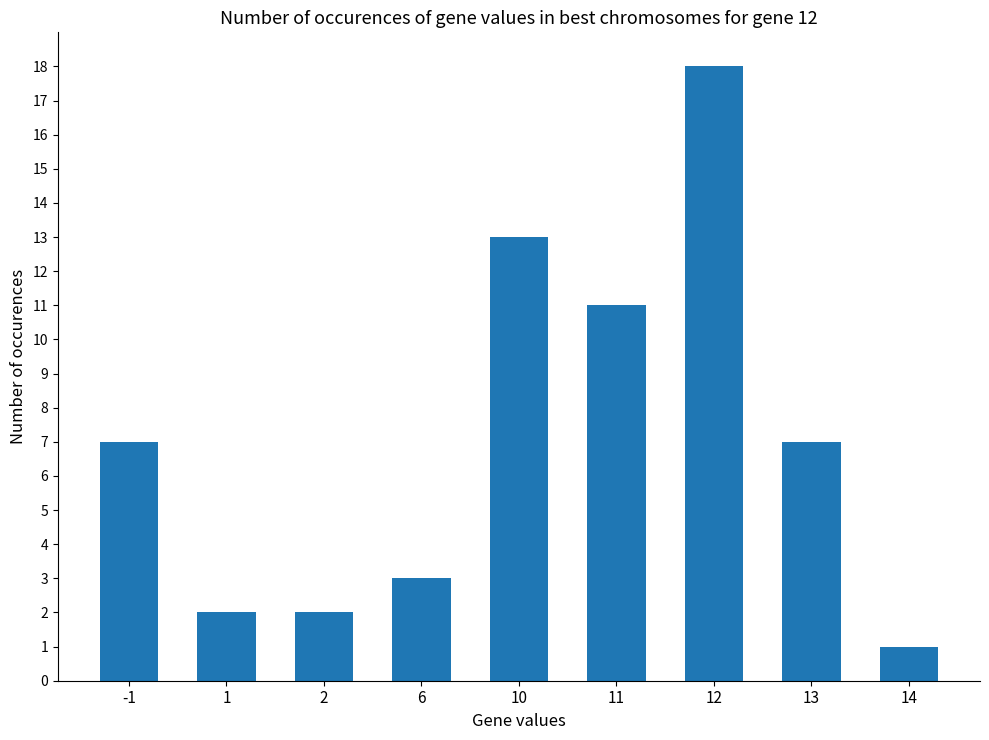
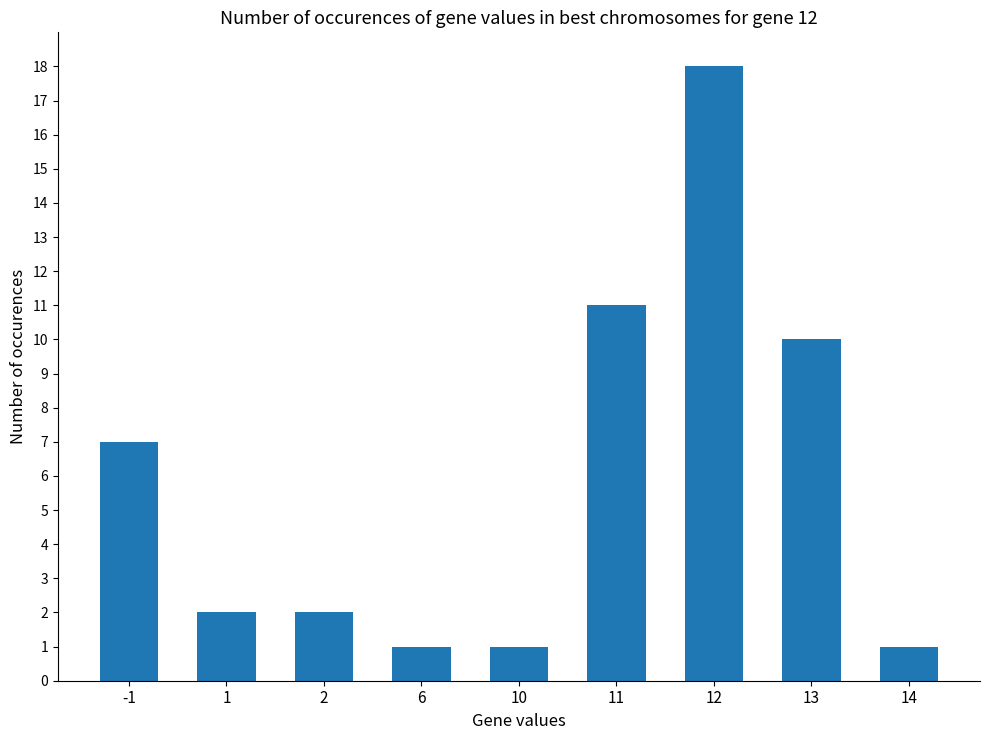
6: 3 -> 1
10: 13 -> 1
13: 7 -> 10
